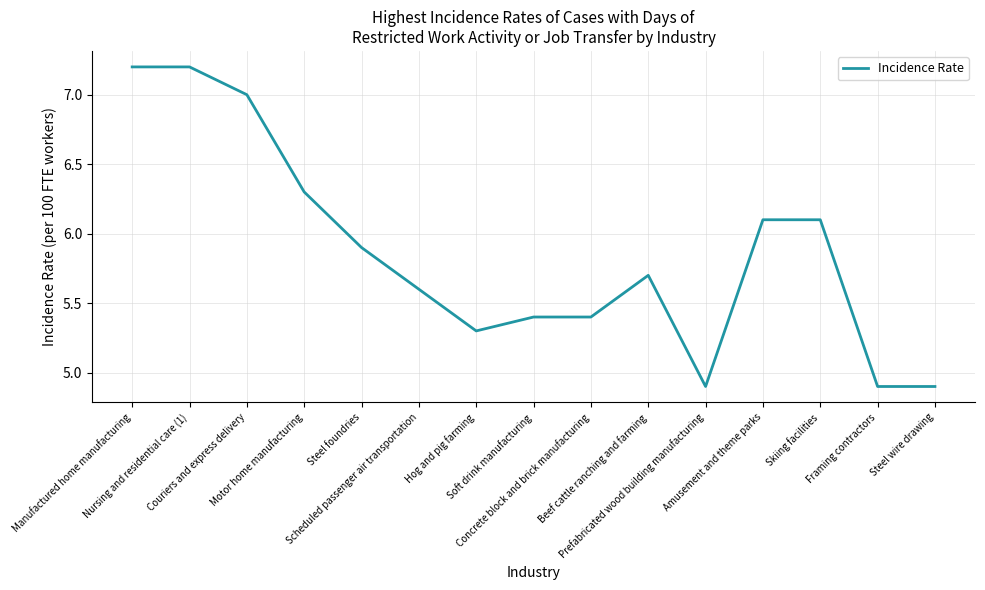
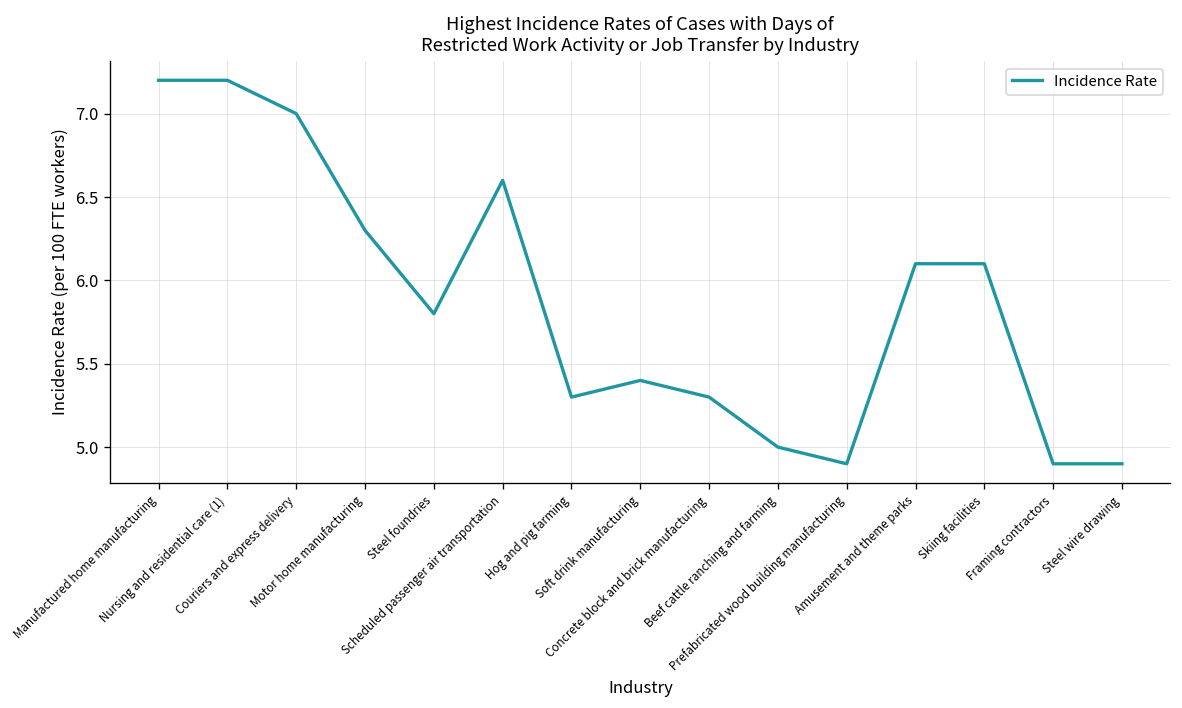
Steel foundries: 5.9 -> 5.8
Scheduled passenger air transportation: 5.6 -> 6.6
Concrete block and brick manufacturing: 5.4 -> 5.3
Beef cattle ranching and farming: 5.7 -> 5.0
